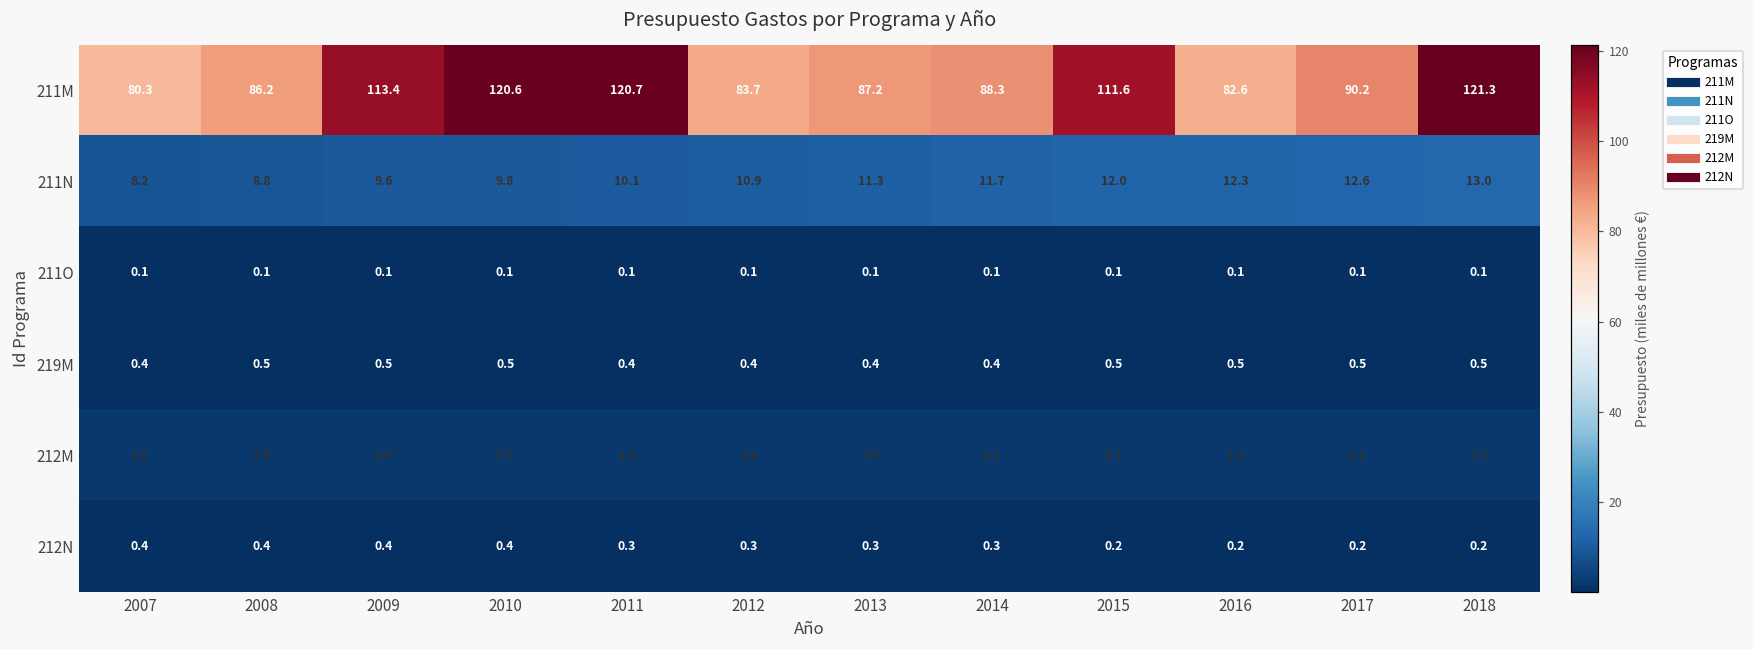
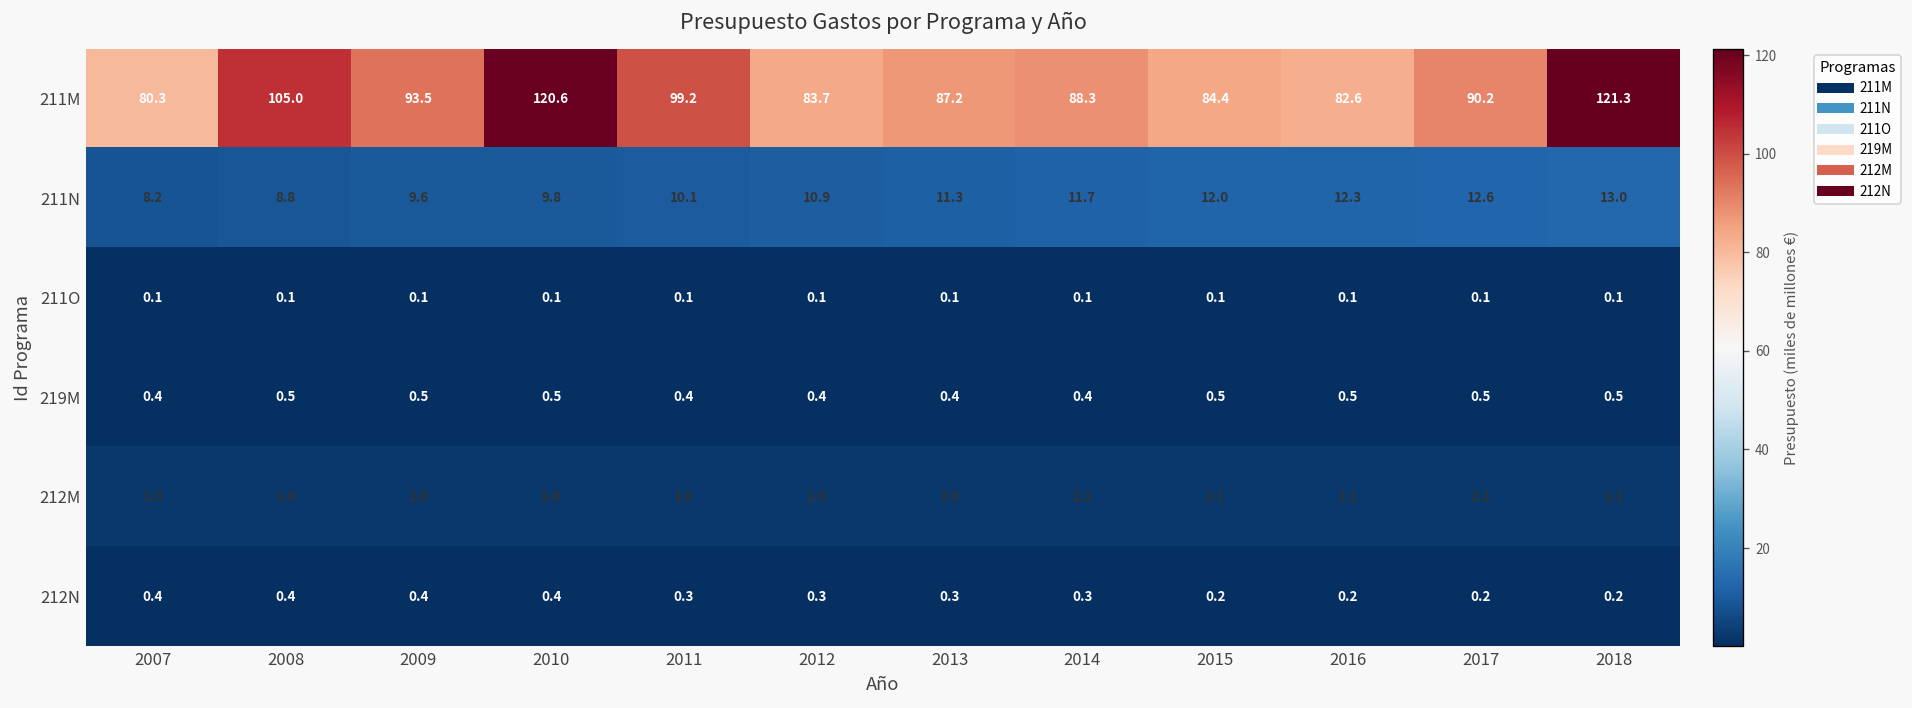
211M, 2008: 86.2 -> 105.0
211M, 2009: 113.4 -> 93.5
211M, 2011: 120.7 -> 99.2
211M, 2015: 111.6 -> 84.4
